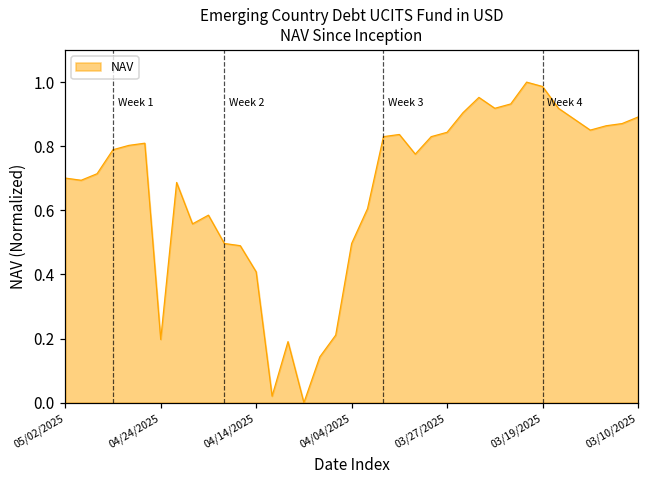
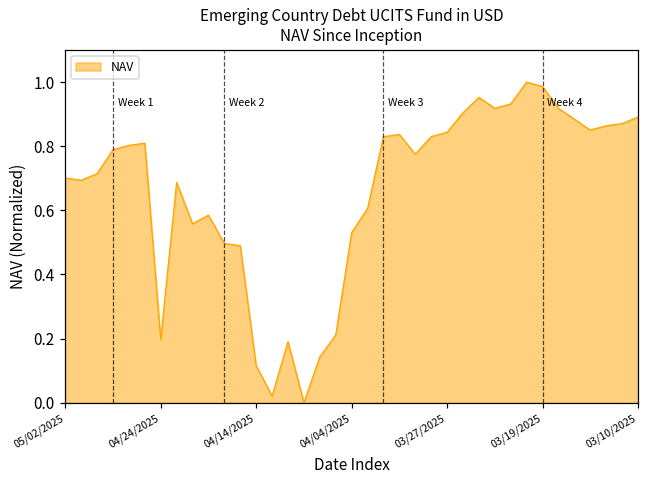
04/14/2025: 0.41 -> 0.12
04/04/2025: 0.50 -> 0.53
